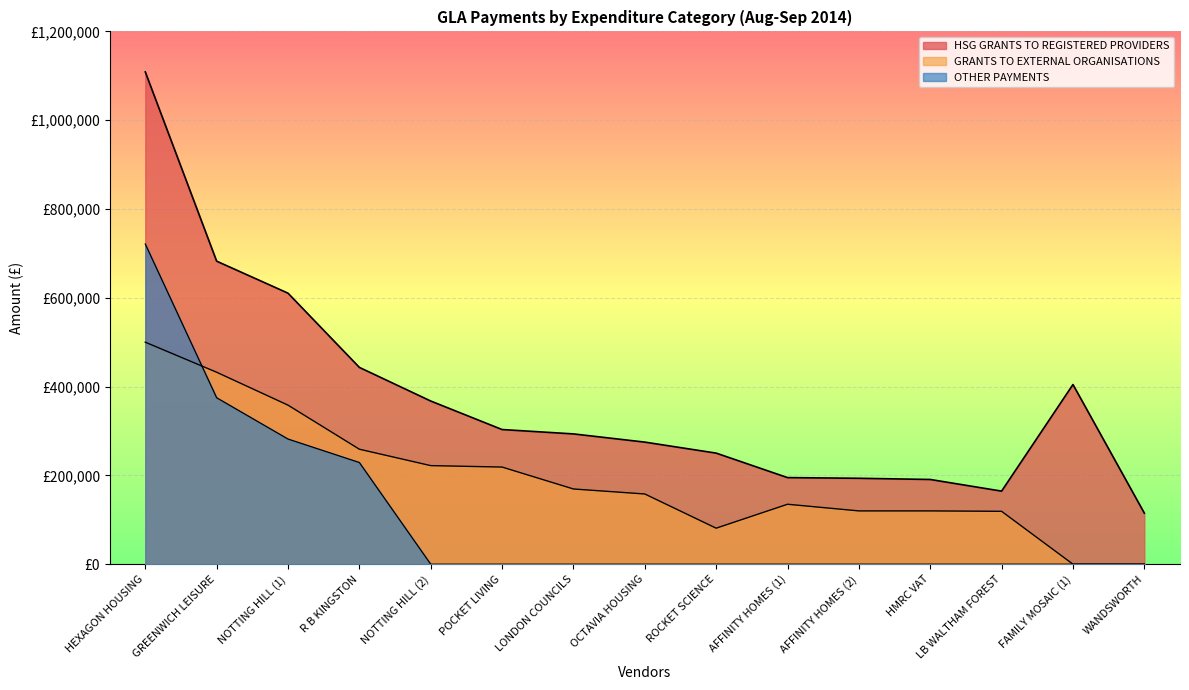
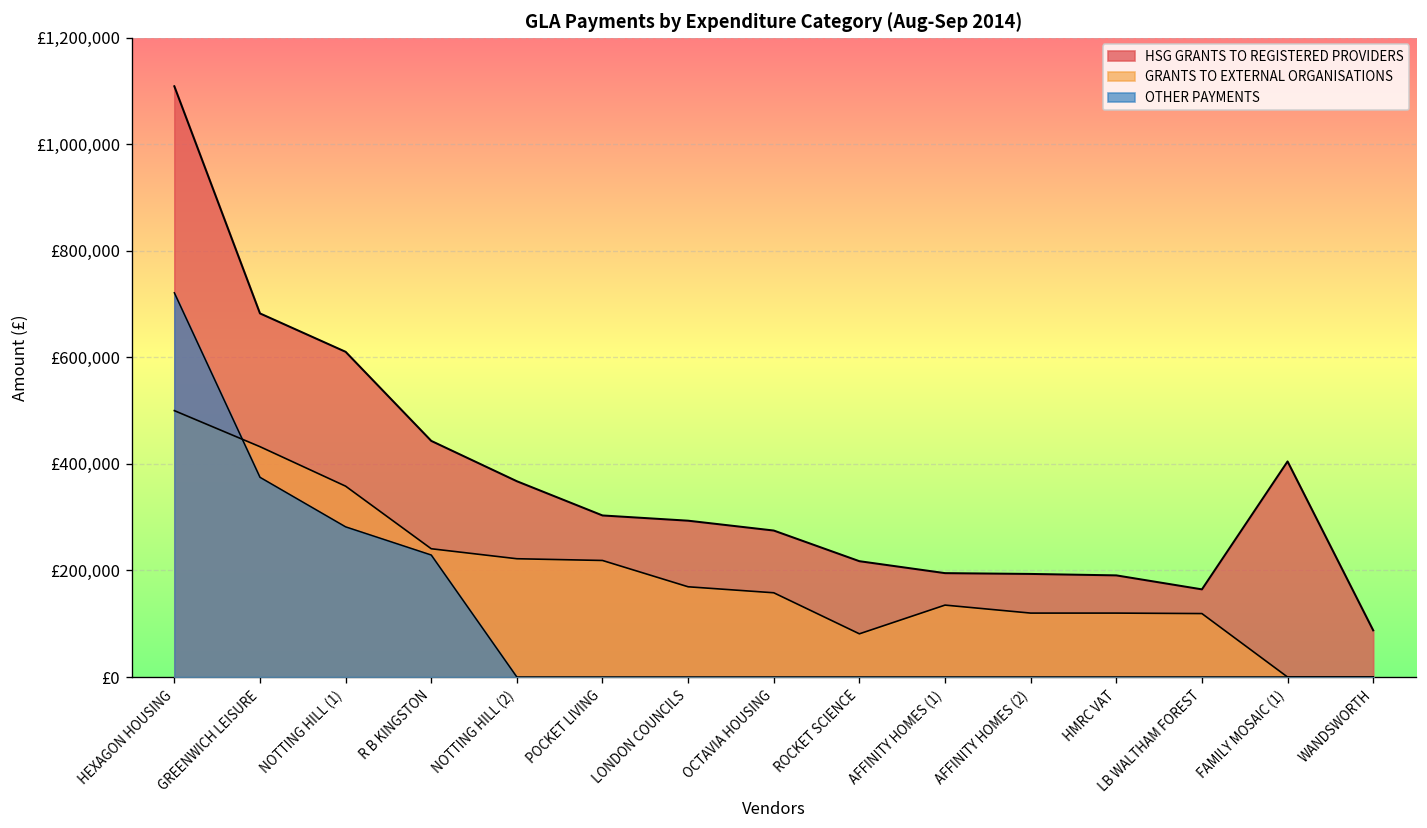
GRANTS TO EXTERNAL ORGANISATIONS, R B KINGSTON: £260,000 -> £240,000
HSG GRANTS TO REGISTERED PROVIDERS, ROCKET SCIENCE: £250,000 -> £220,000
HSG GRANTS TO REGISTERED PROVIDERS, WANDSWORTH: £120,000 -> £90,000
